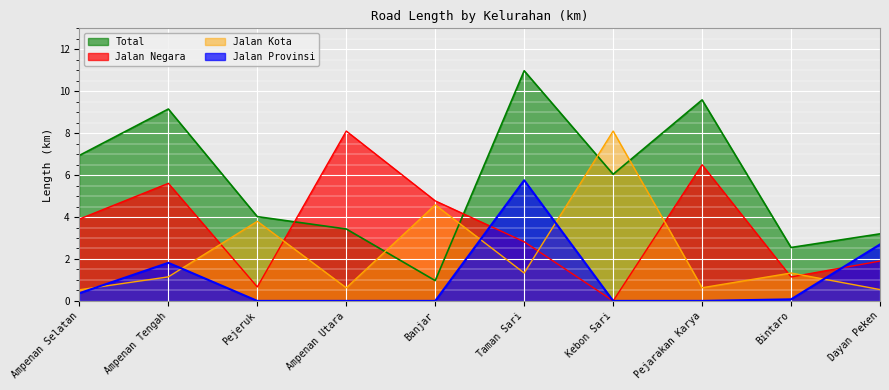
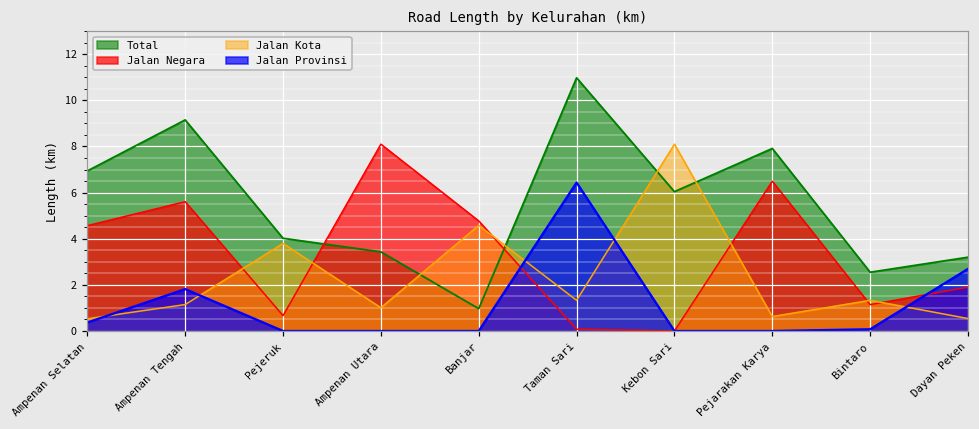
Jalan Negara, Ampenan Selatan: 3.9 -> 4.6
Jalan Kota, Ampenan Utara: 0.6 -> 1.0
Jalan Negara, Taman Sari: 2.8 -> 0.1
Jalan Provinsi, Taman Sari: 5.8 -> 6.4
Total, Pejarakan Karya: 9.6 -> 7.9
